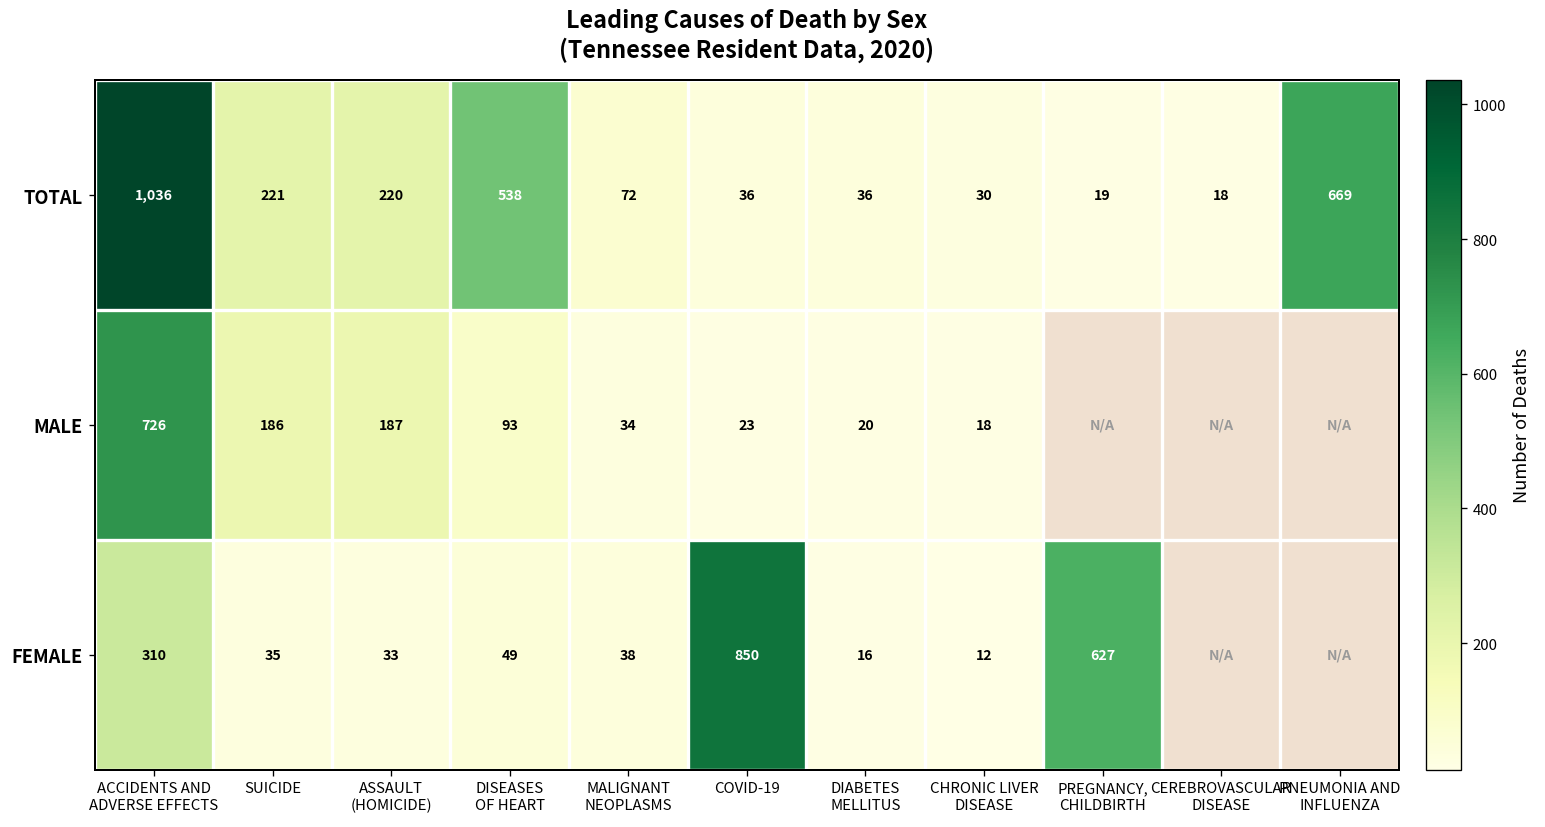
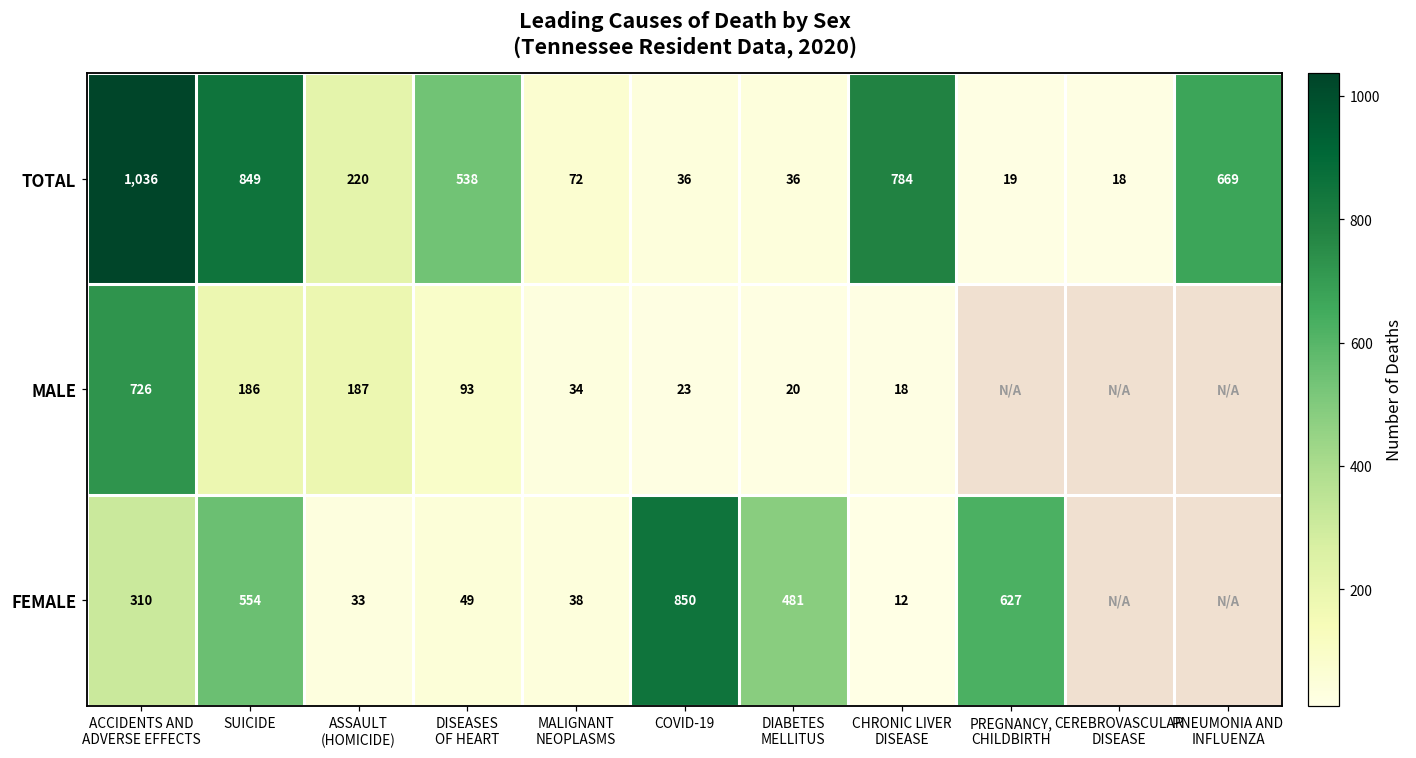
TOTAL, SUICIDE: 221 -> 849
TOTAL, CHRONIC LIVER DISEASE: 30 -> 784
FEMALE, SUICIDE: 35 -> 554
FEMALE, DIABETES MELLITUS: 16 -> 481
